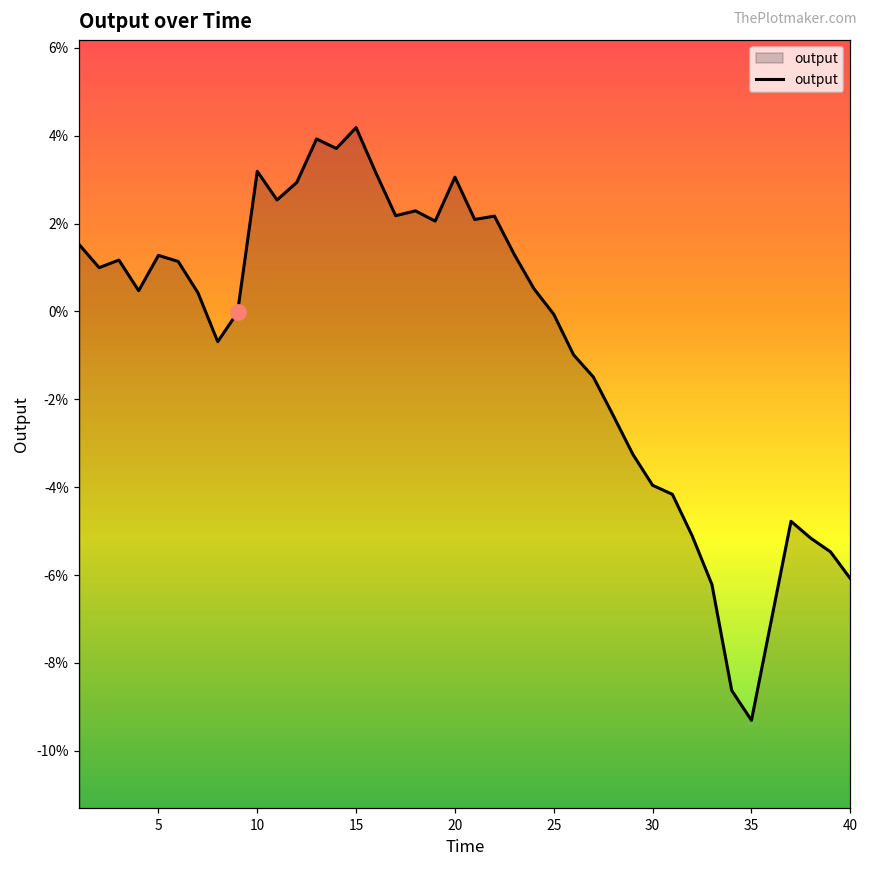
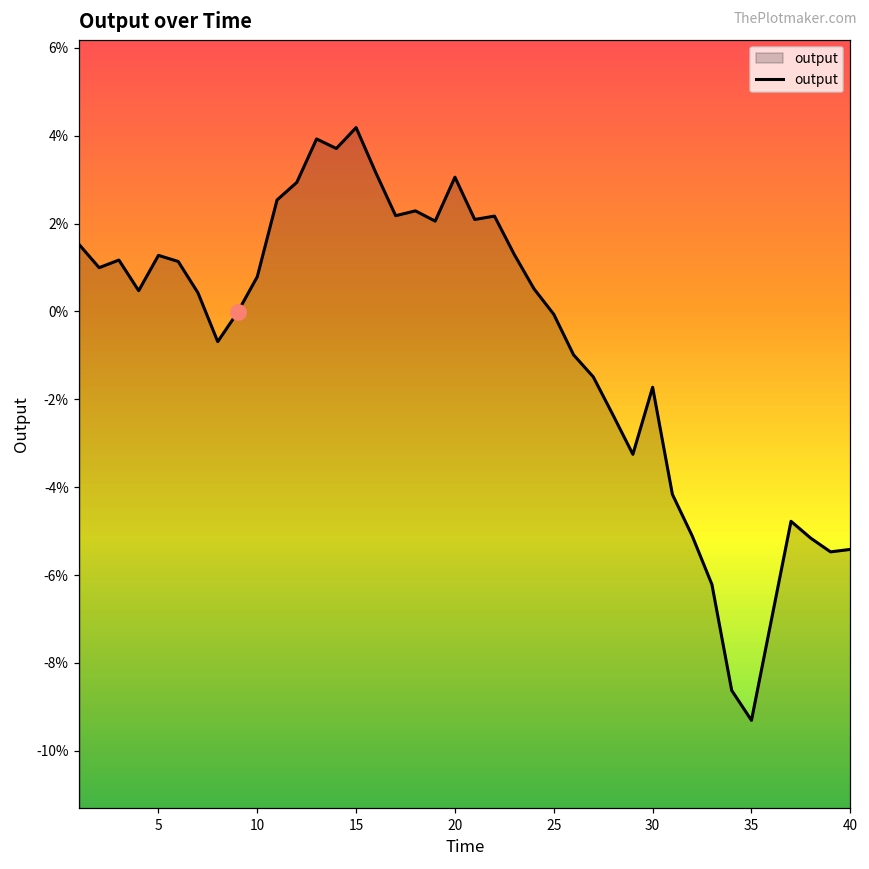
output, 10: 3.2% -> 0.8%
output, 30: -4.0% -> -1.7%
output, 40: -6.1% -> -5.4%
